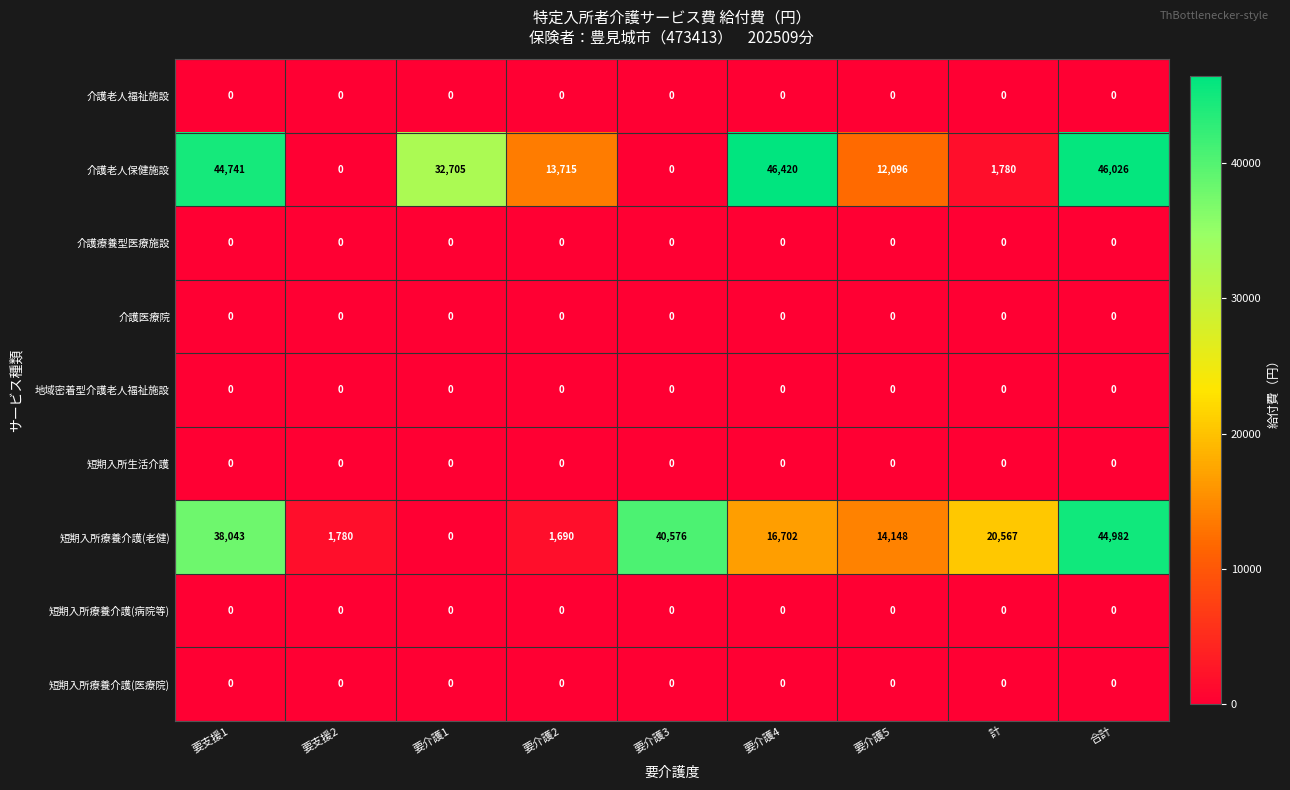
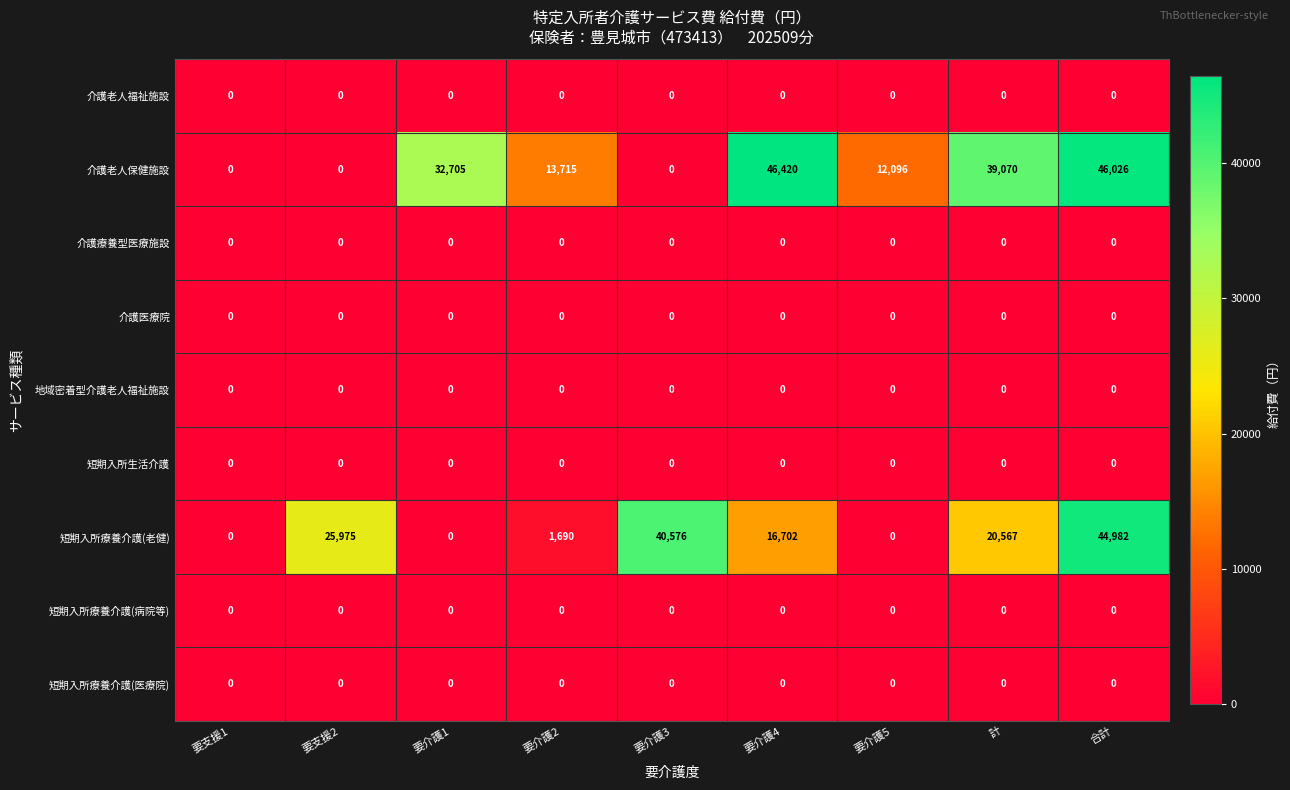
介護老人保健施設, 要支援1: 44,741 -> 0
介護老人保健施設, 計: 1,780 -> 39,070
短期入所療養介護(老健), 要支援1: 38,043 -> 0
短期入所療養介護(老健), 要支援2: 1,780 -> 25,975
短期入所療養介護(老健), 要介護5: 14,148 -> 0
